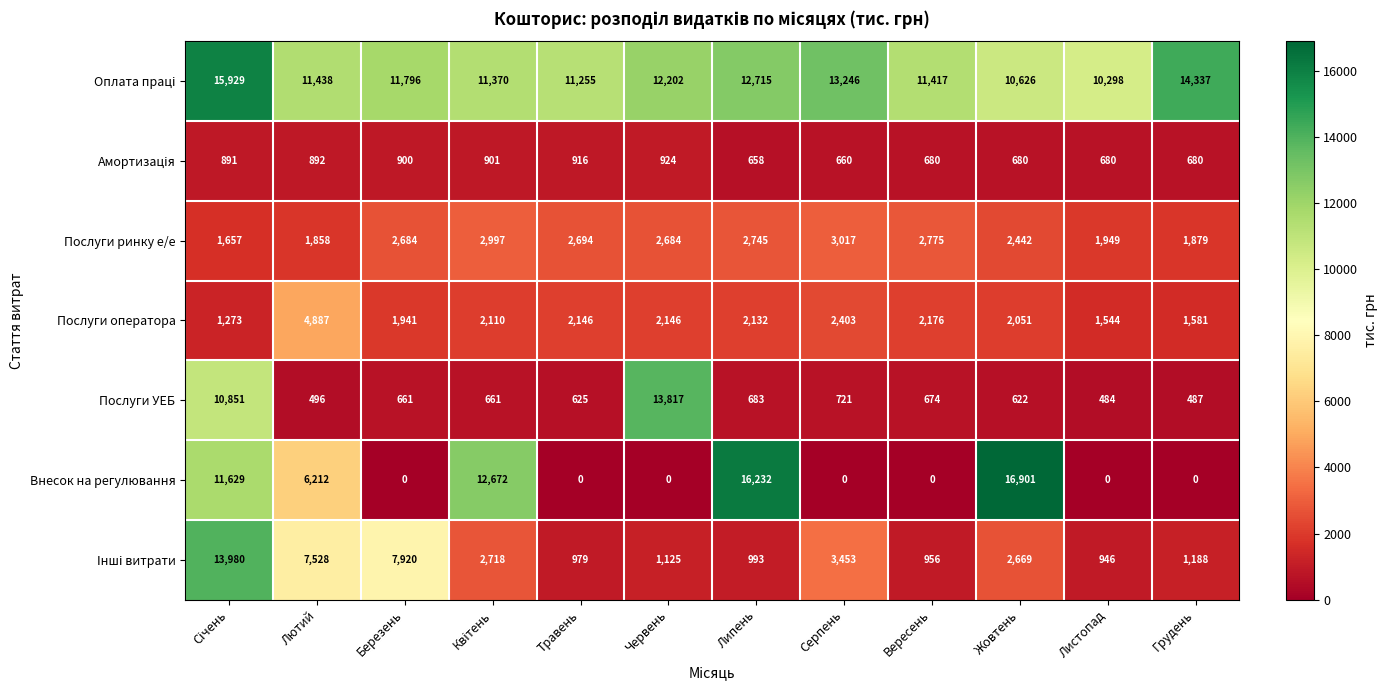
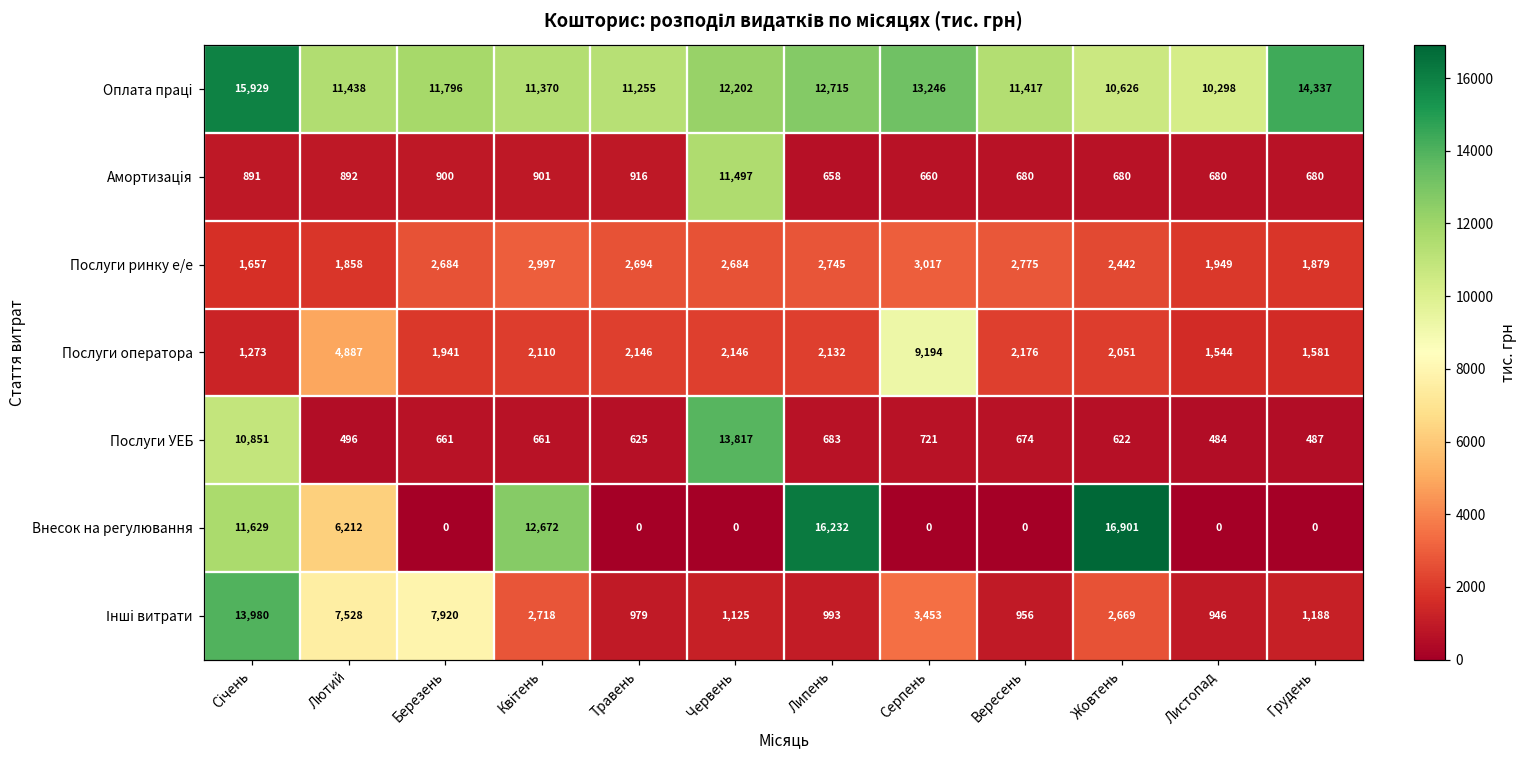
Амортизація, Червень: 924 -> 11,497
Послуги оператора, Серпень: 2,403 -> 9,194
